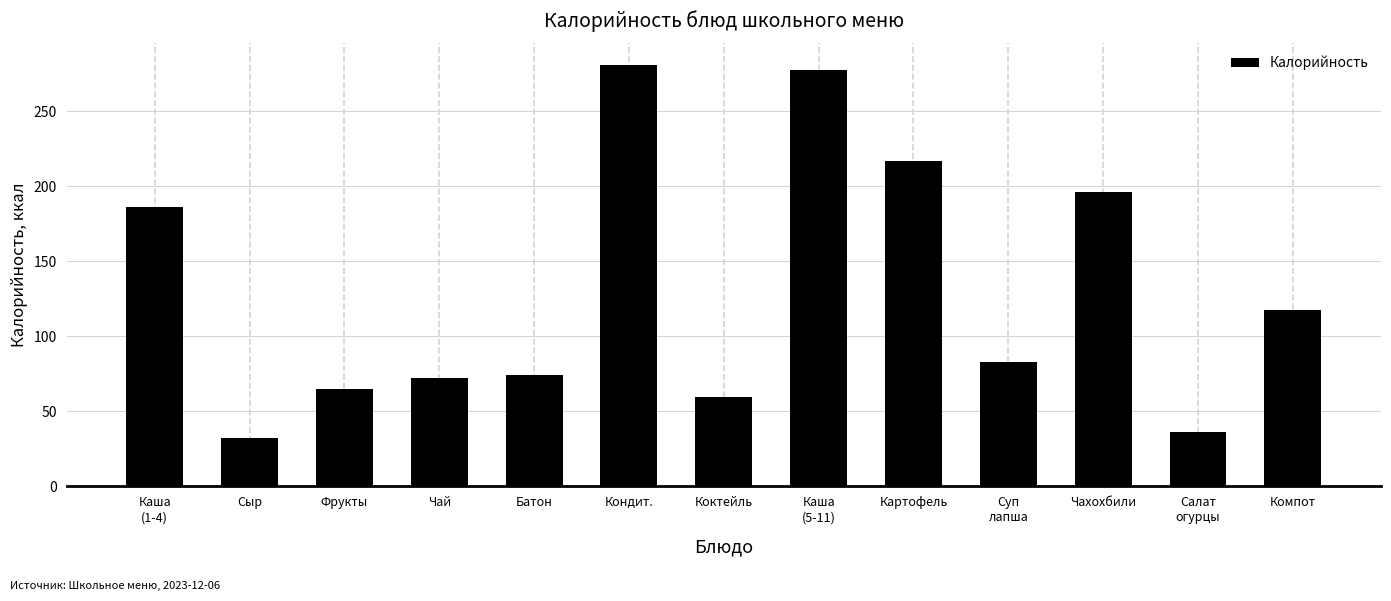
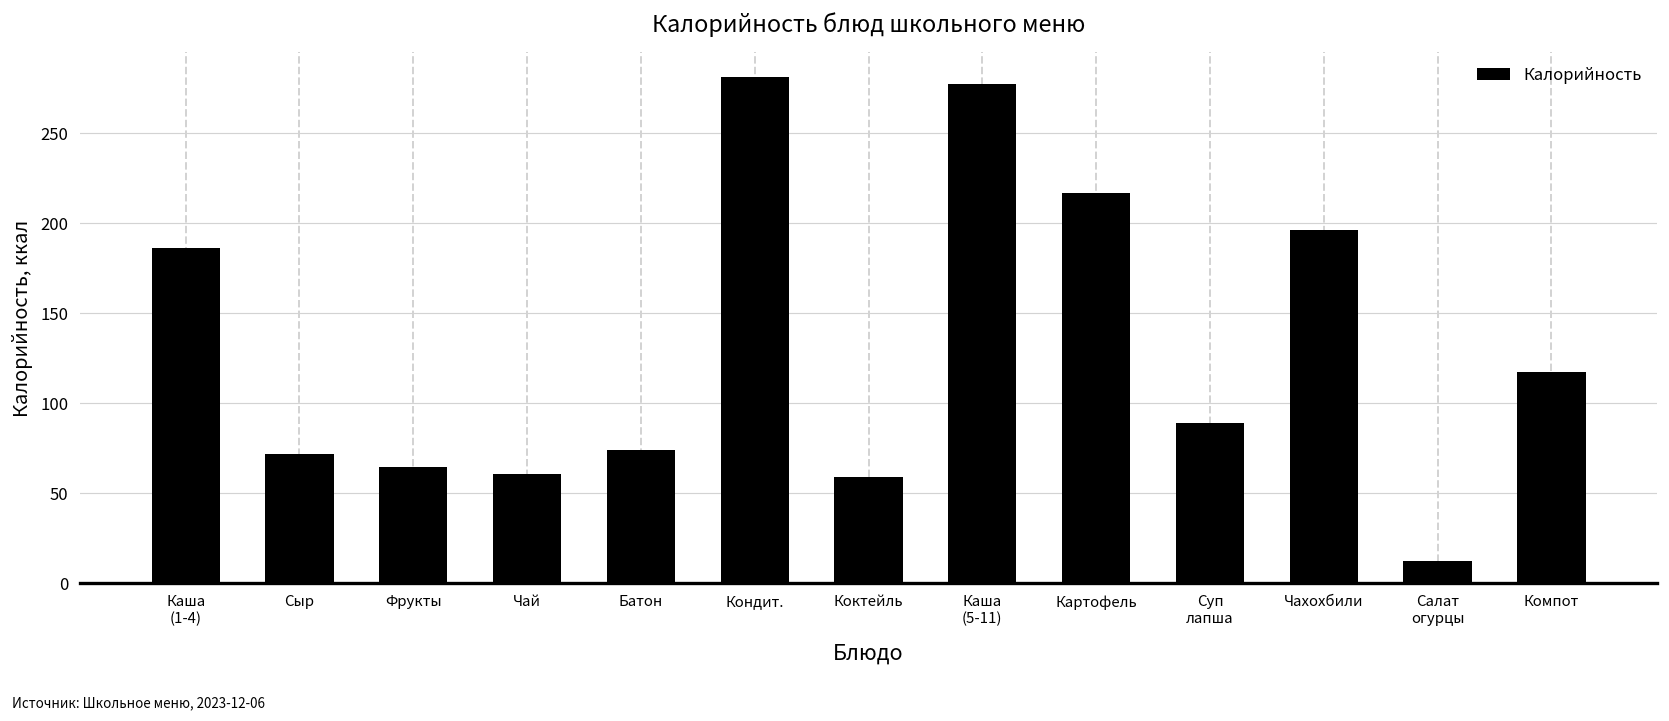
Сыр: 32 -> 72
Чай: 72 -> 61
Суп лапша: 83 -> 89
Салат огурцы: 36 -> 12
